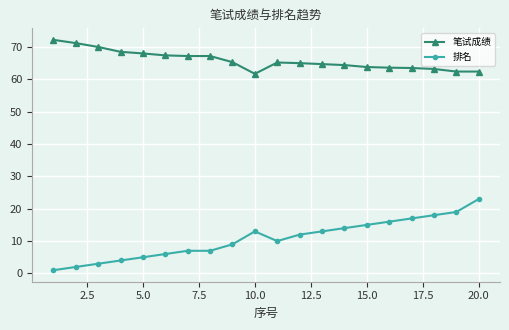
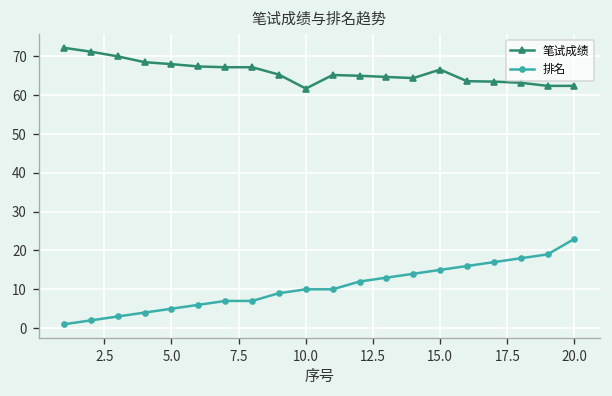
排名, 10.0: 13 -> 10
笔试成绩, 15.0: 64 -> 67
